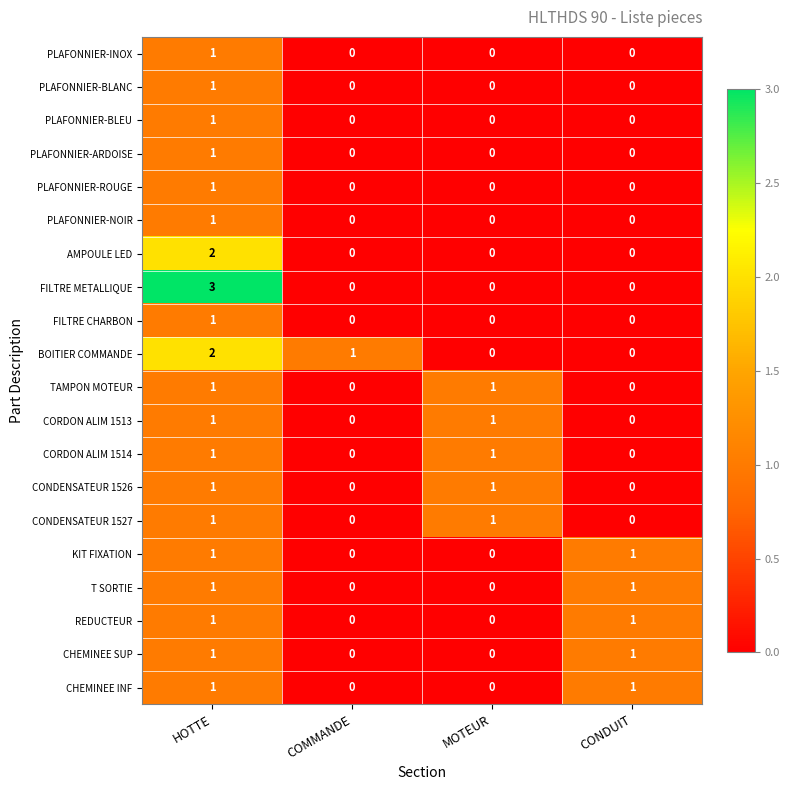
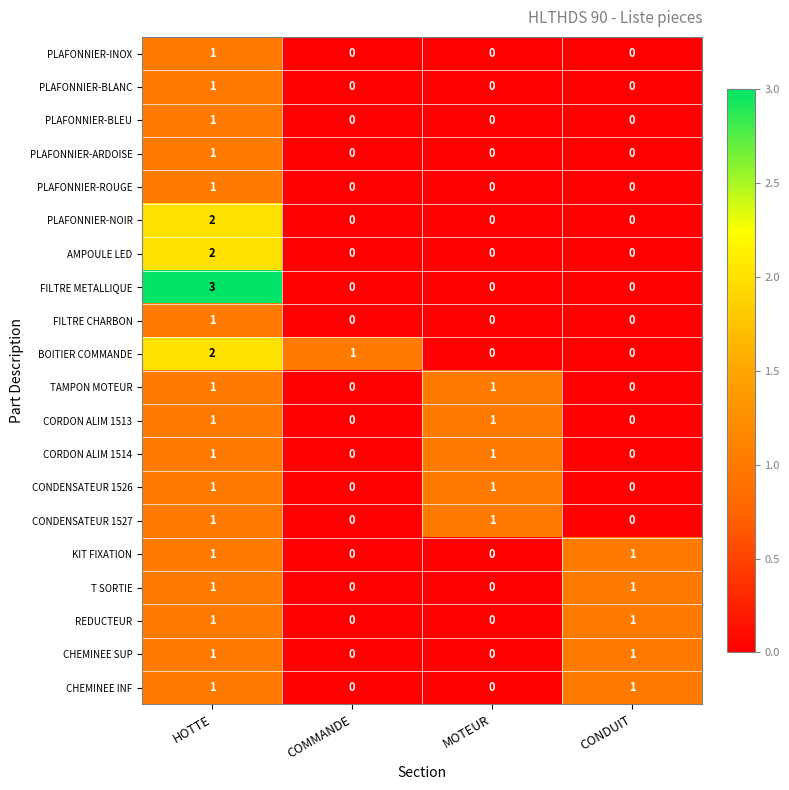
PLAFONNIER-NOIR, HOTTE: 1 -> 2
